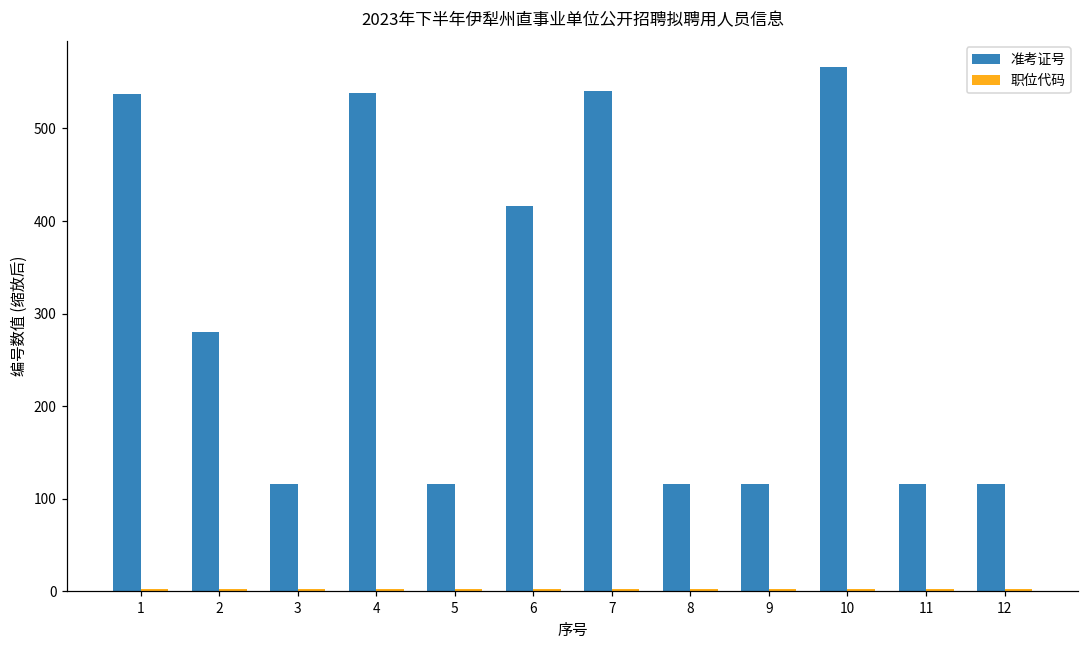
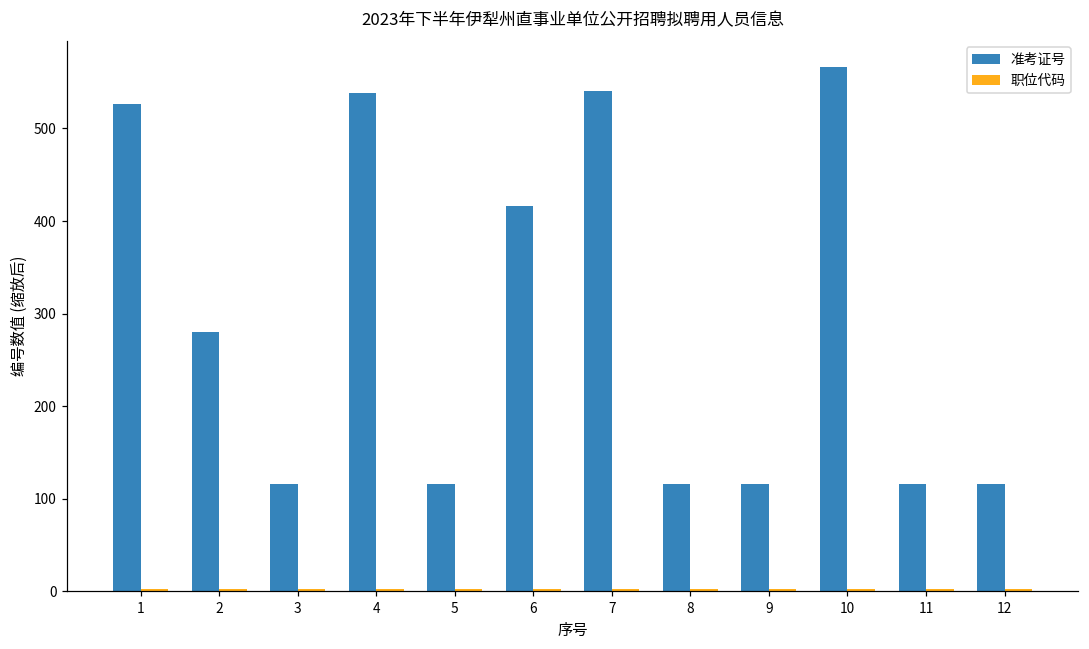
准考证号, 1: 540 -> 530
